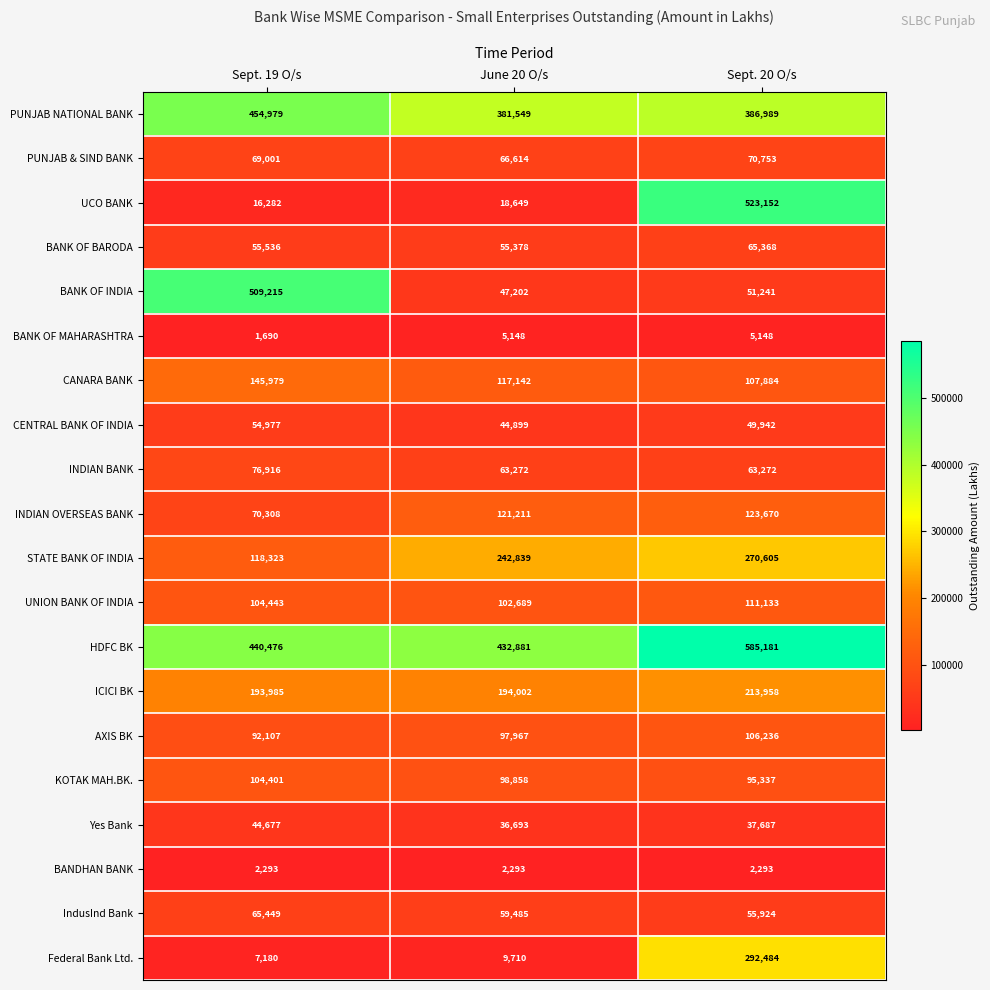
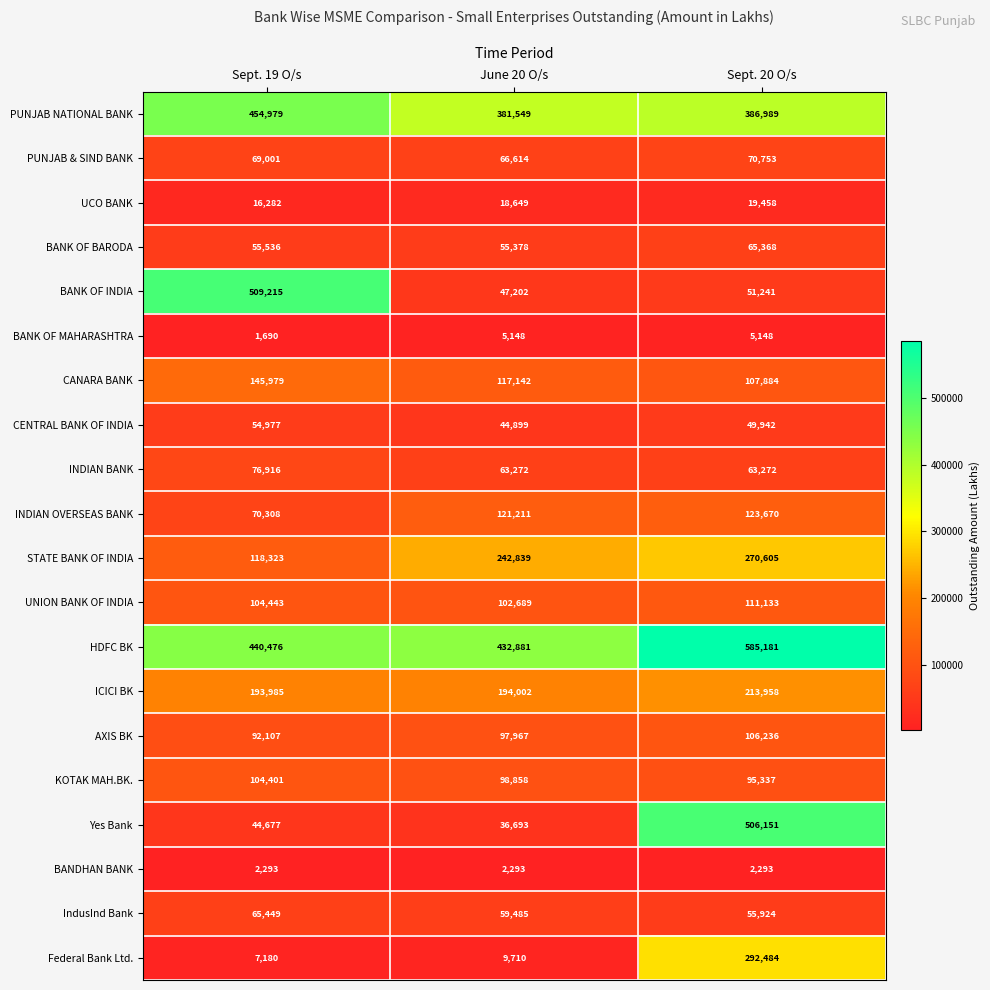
UCO BANK, Sept. 20 O/s: 523,152 -> 19,458
Yes Bank, Sept. 20 O/s: 37,687 -> 506,151
